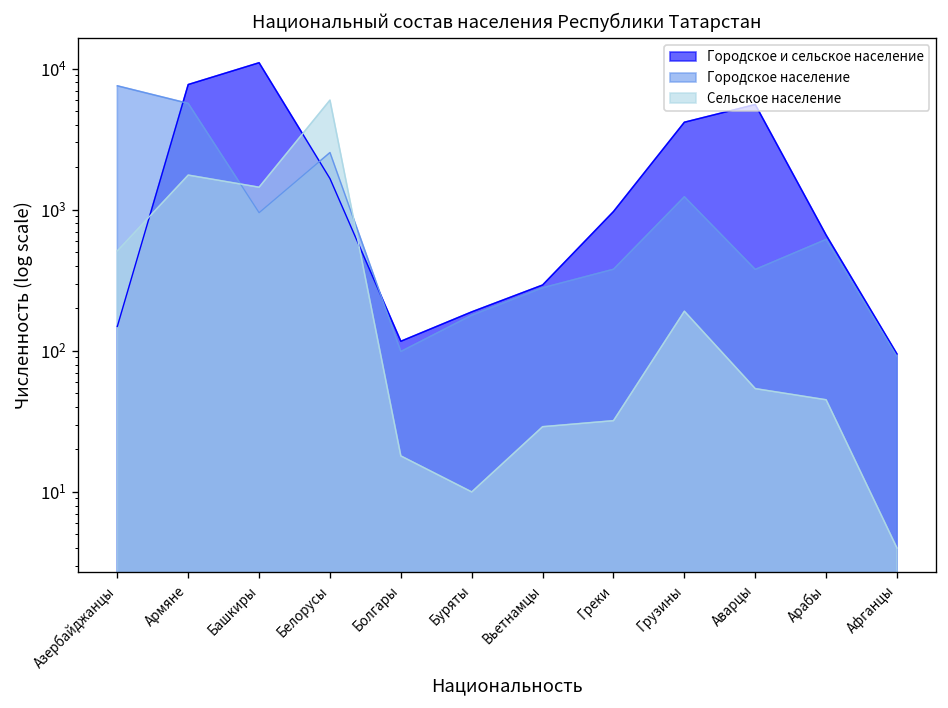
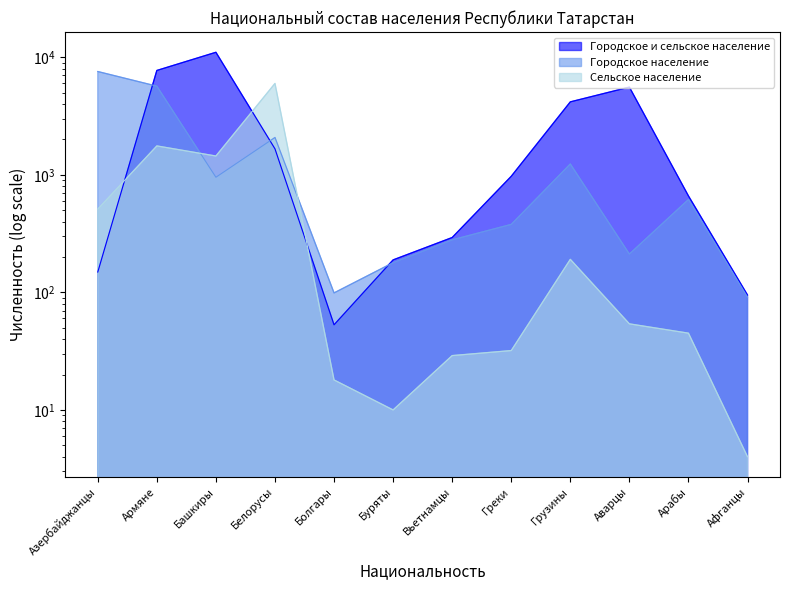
Городское население, Белорусы: 2500 -> 2100
Городское и сельское население, Болгары: 120 -> 50
Городское население, Аварцы: 380 -> 210
